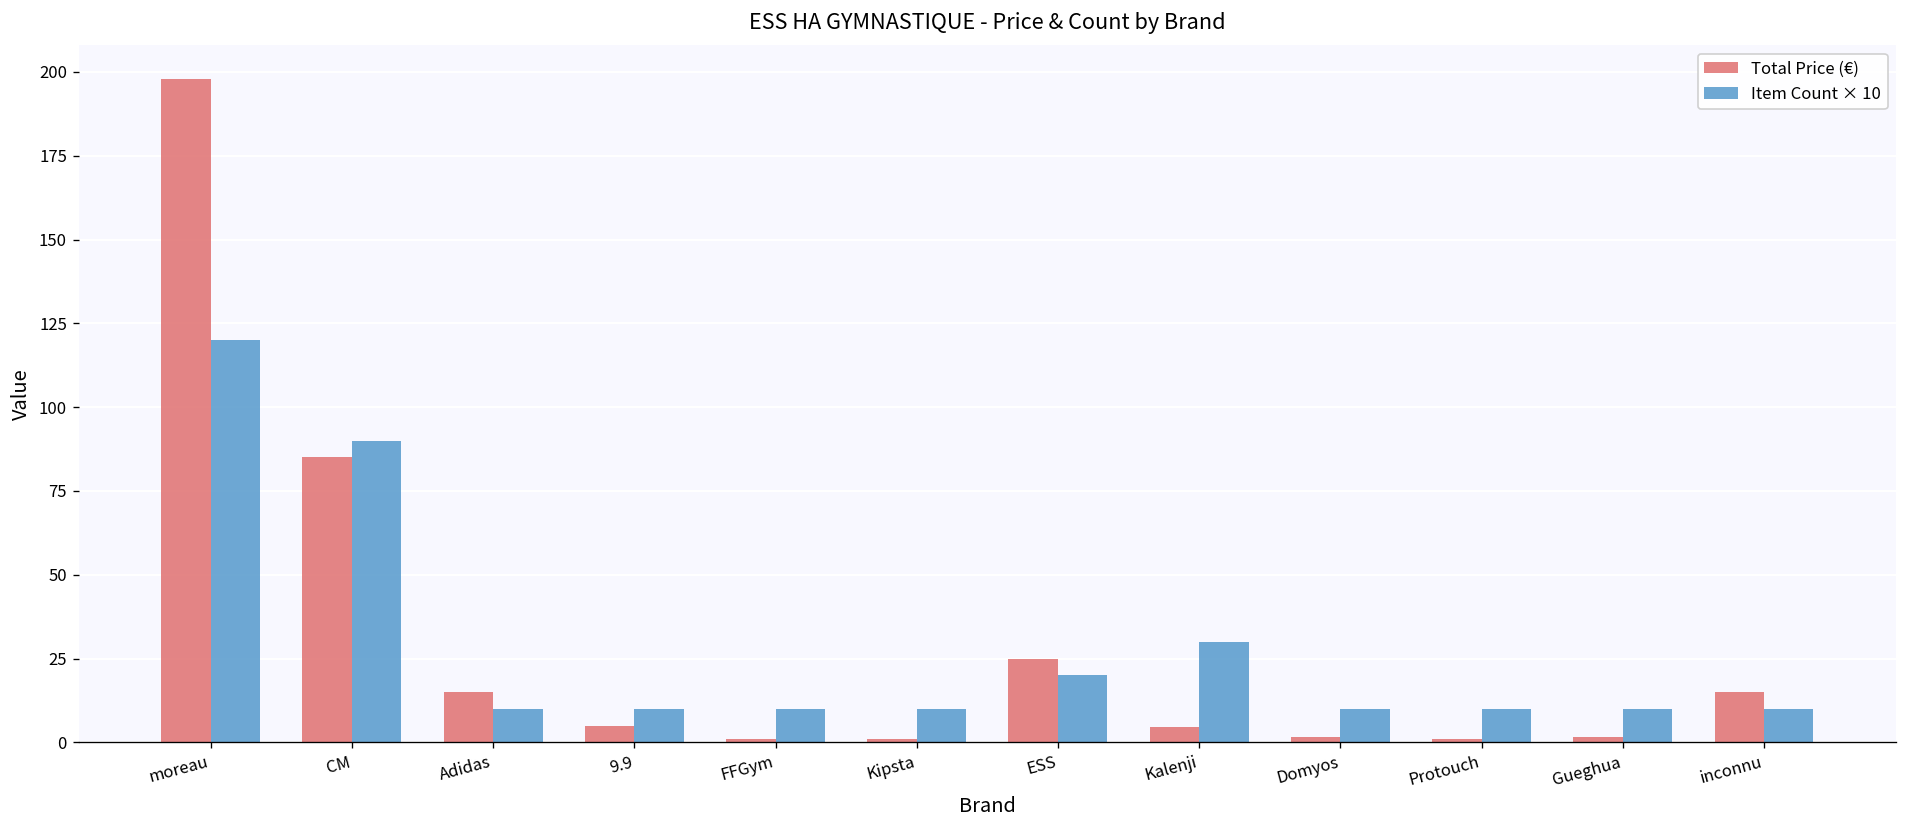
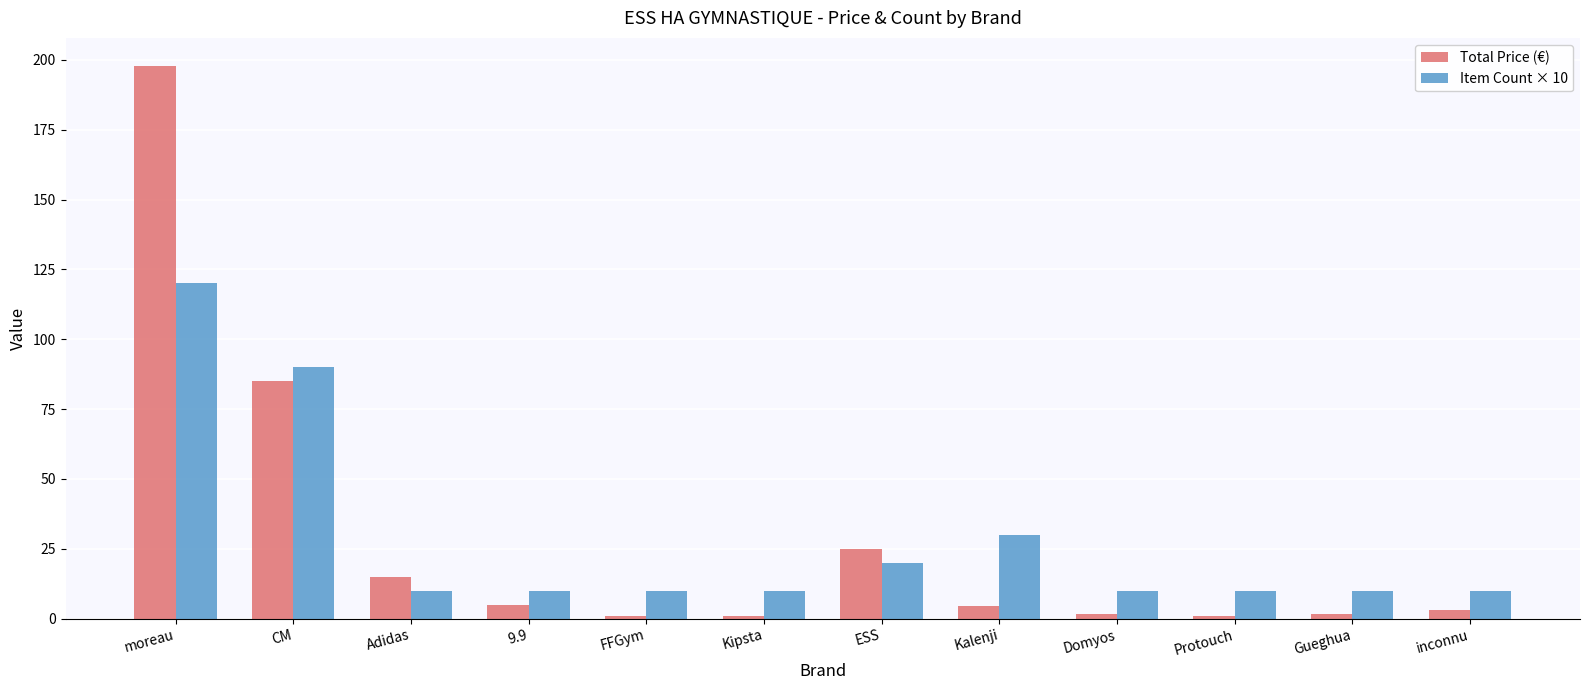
Total Price (€), inconnu: 15 -> 3
